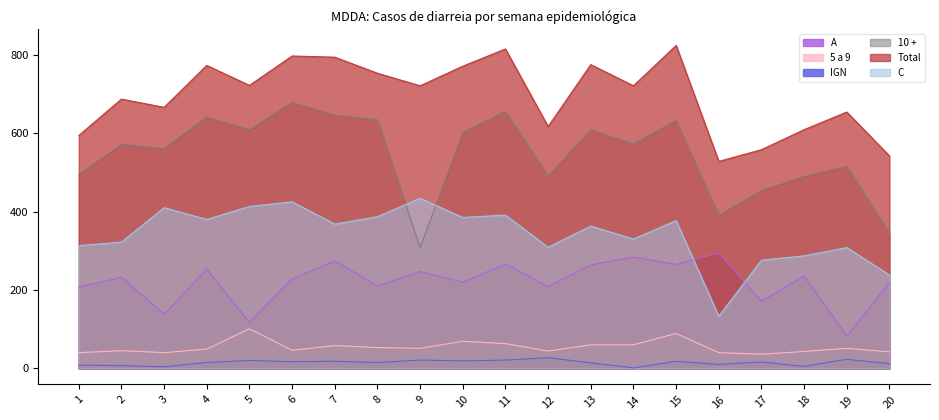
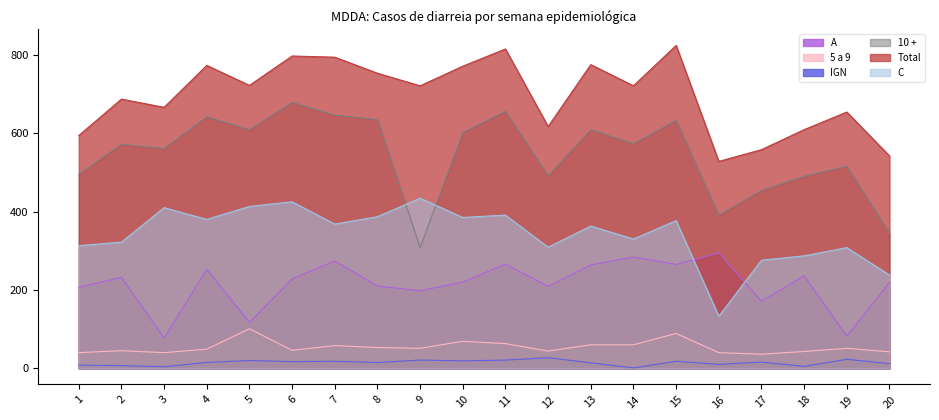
A, 3: 140 -> 80
A, 9: 250 -> 200
